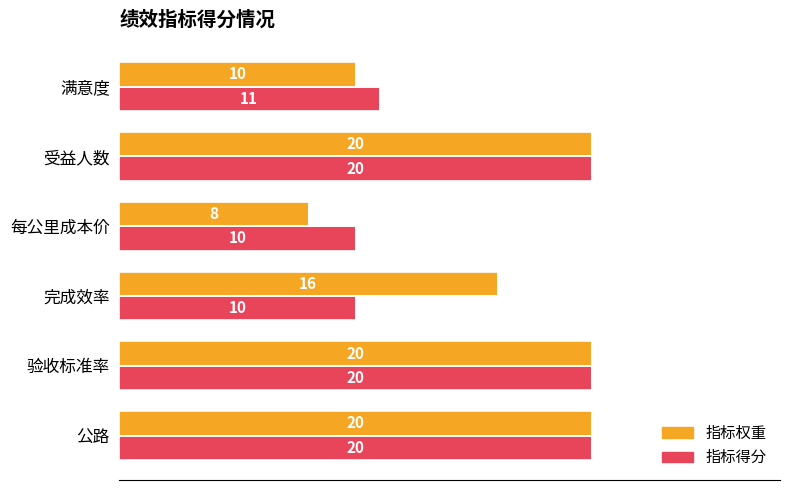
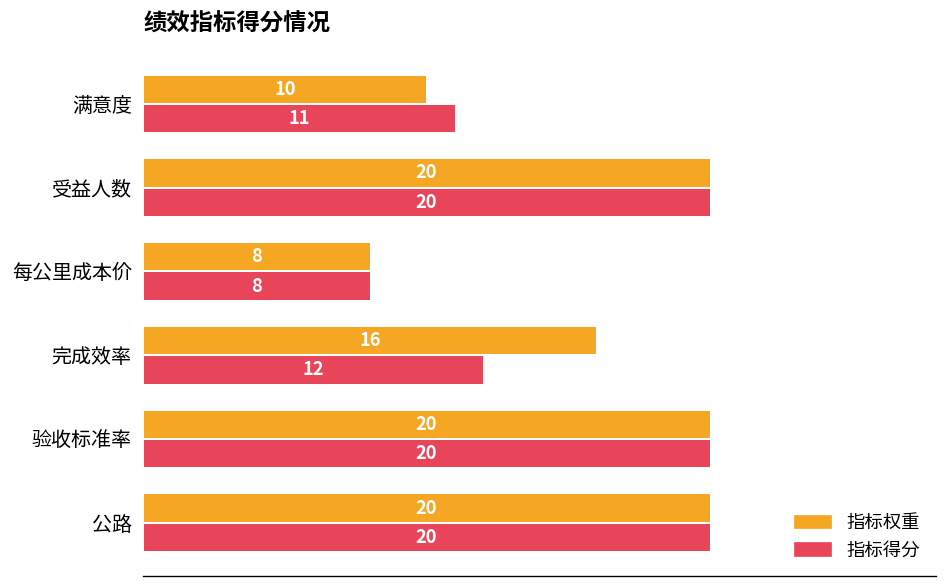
指标得分, 每公里成本价: 10 -> 8
指标得分, 完成效率: 10 -> 12
